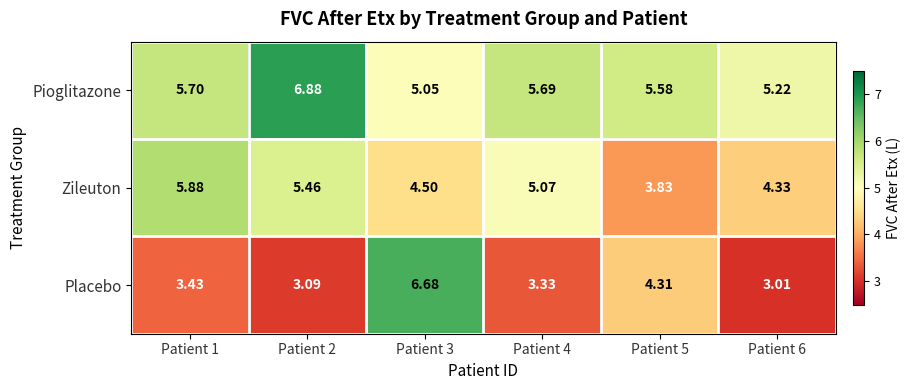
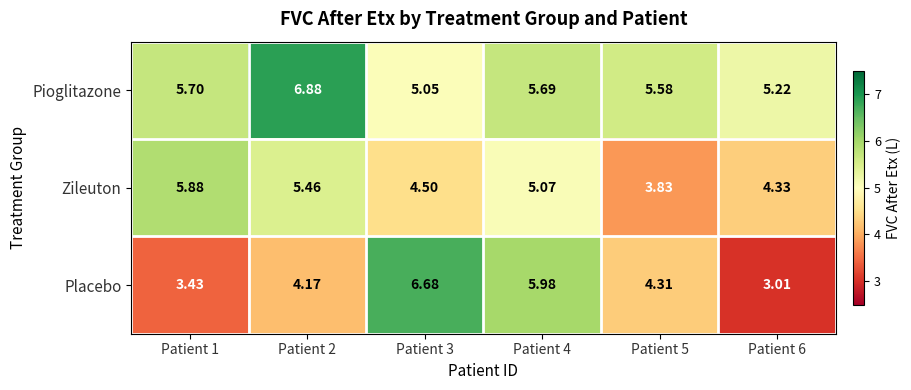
Placebo, Patient 2: 3.09 -> 4.17
Placebo, Patient 4: 3.33 -> 5.98
